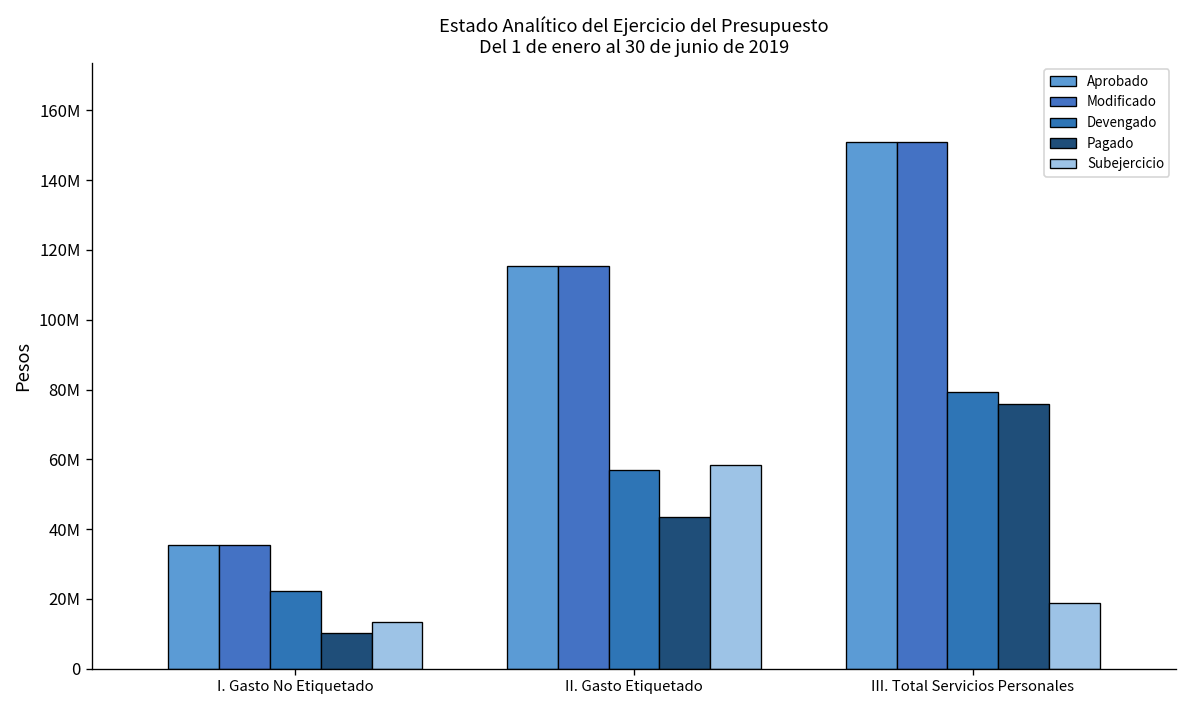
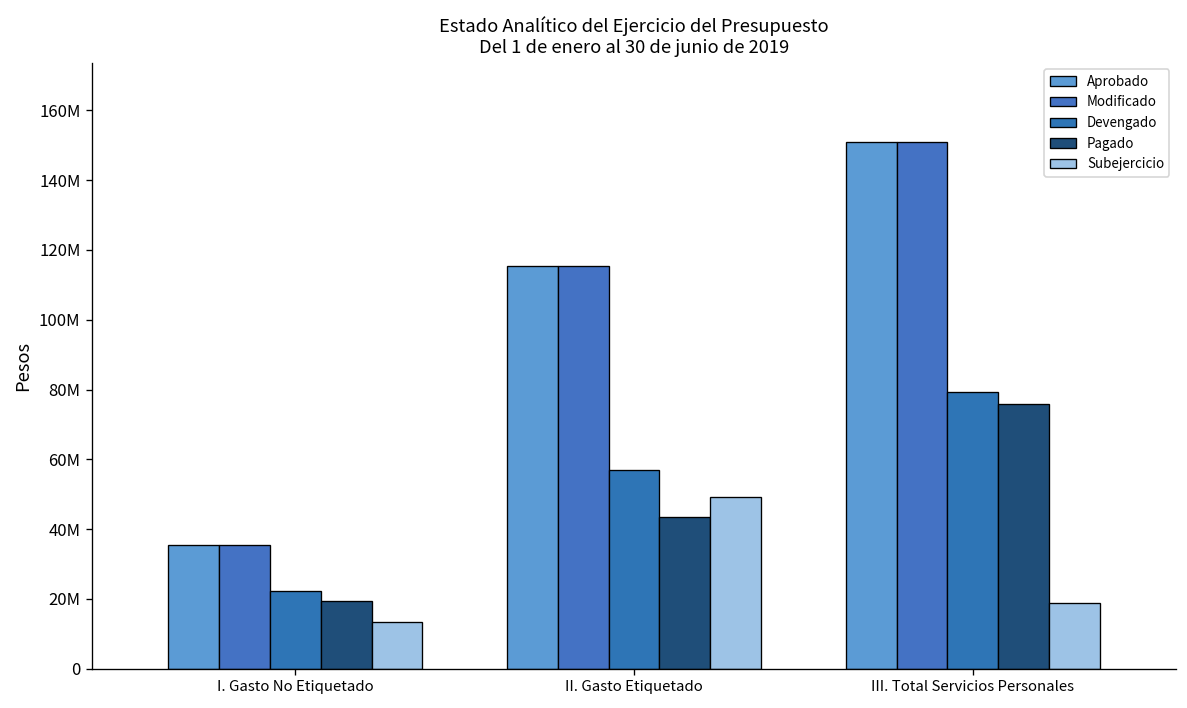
Pagado, I. Gasto No Etiquetado: 10000000 -> 19000000
Subejercicio, II. Gasto Etiquetado: 58000000 -> 49000000
